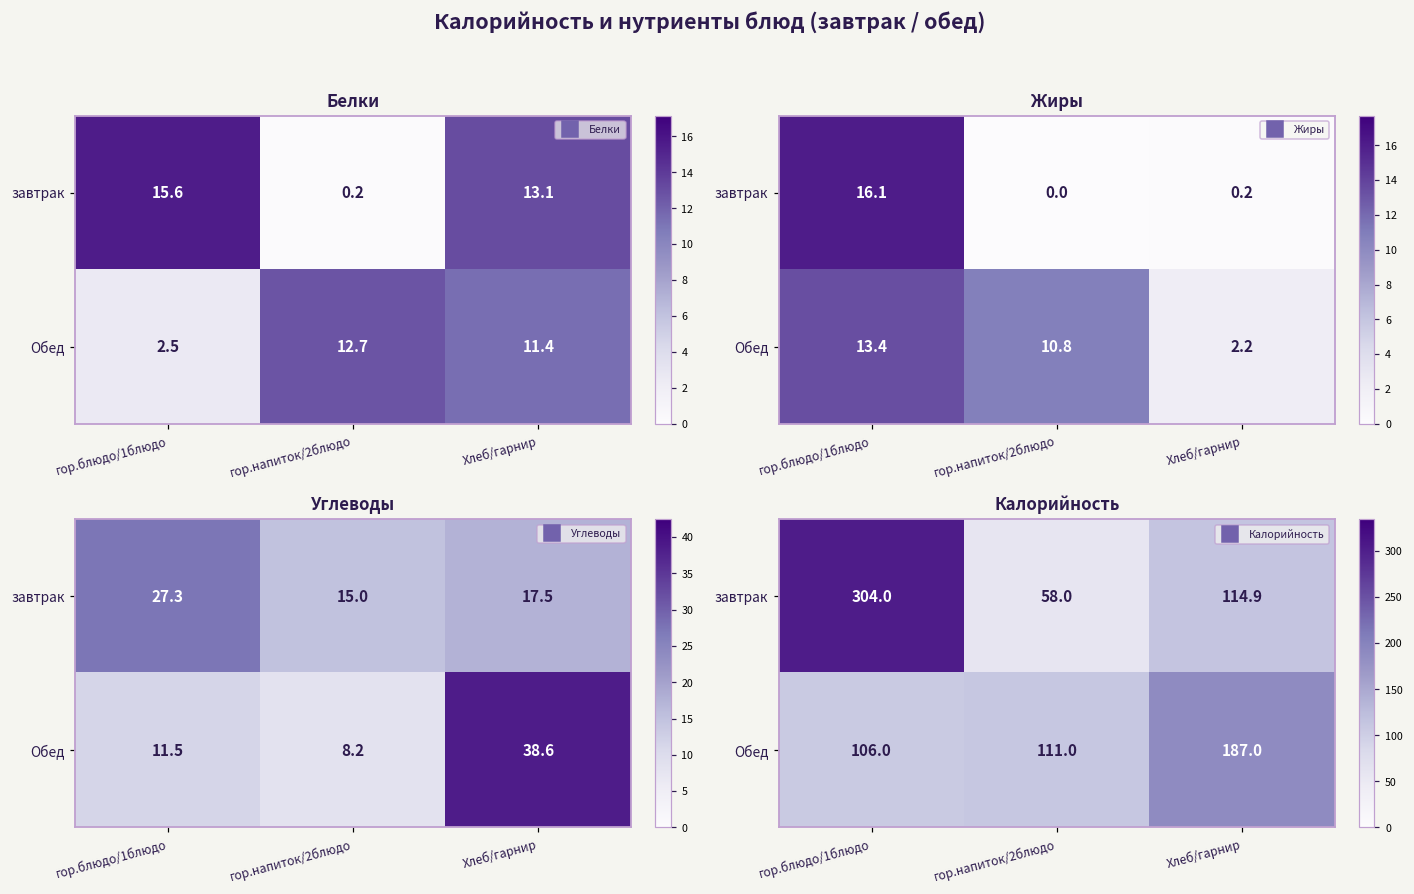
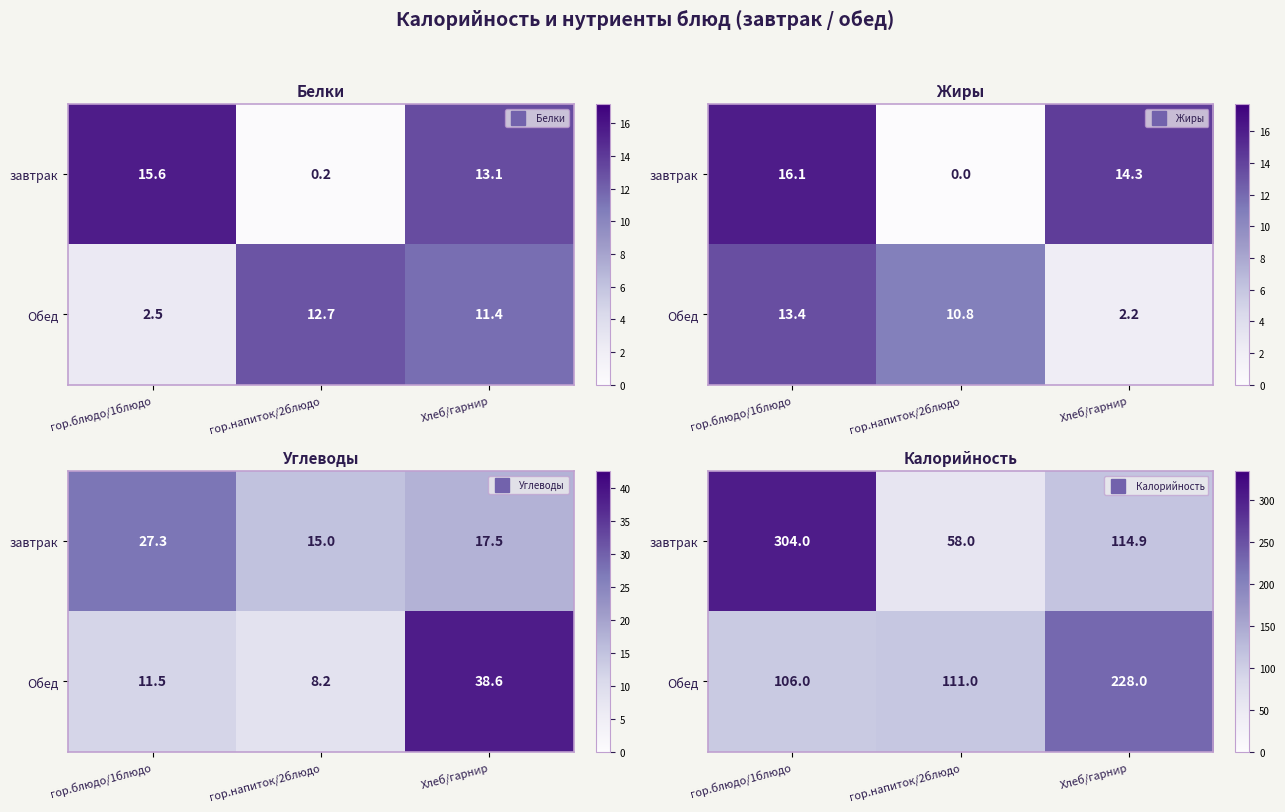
Жиры, завтрак, Хлеб/гарнир: 0.2 -> 14.3
Калорийность, Обед, Хлеб/гарнир: 187.0 -> 228.0
